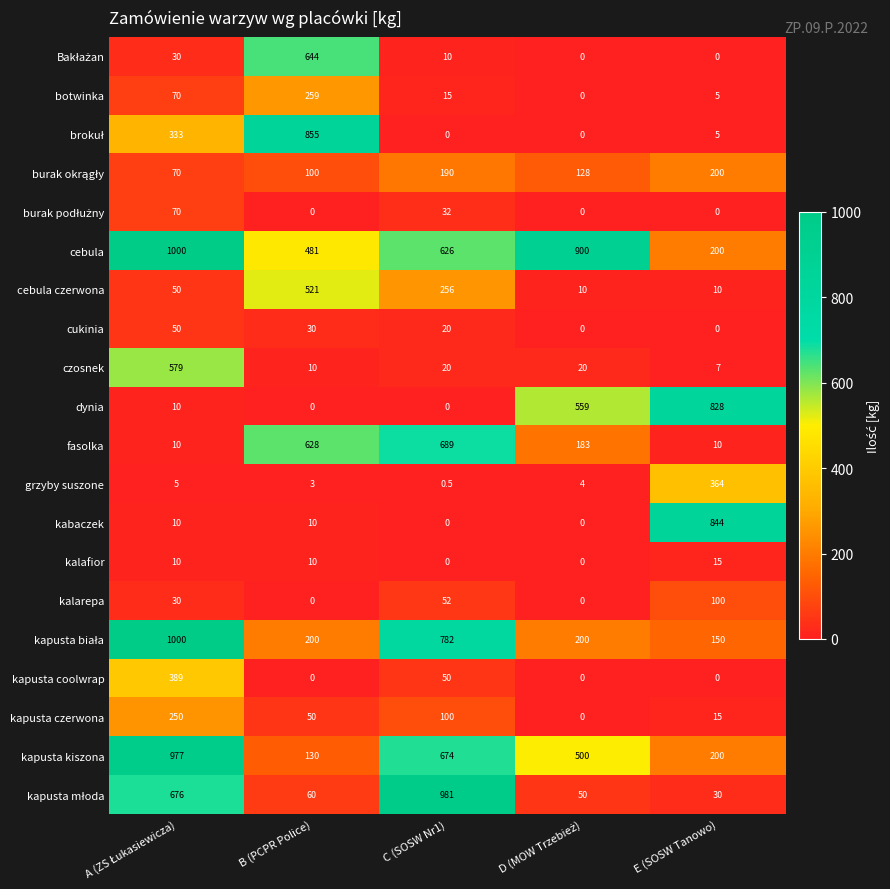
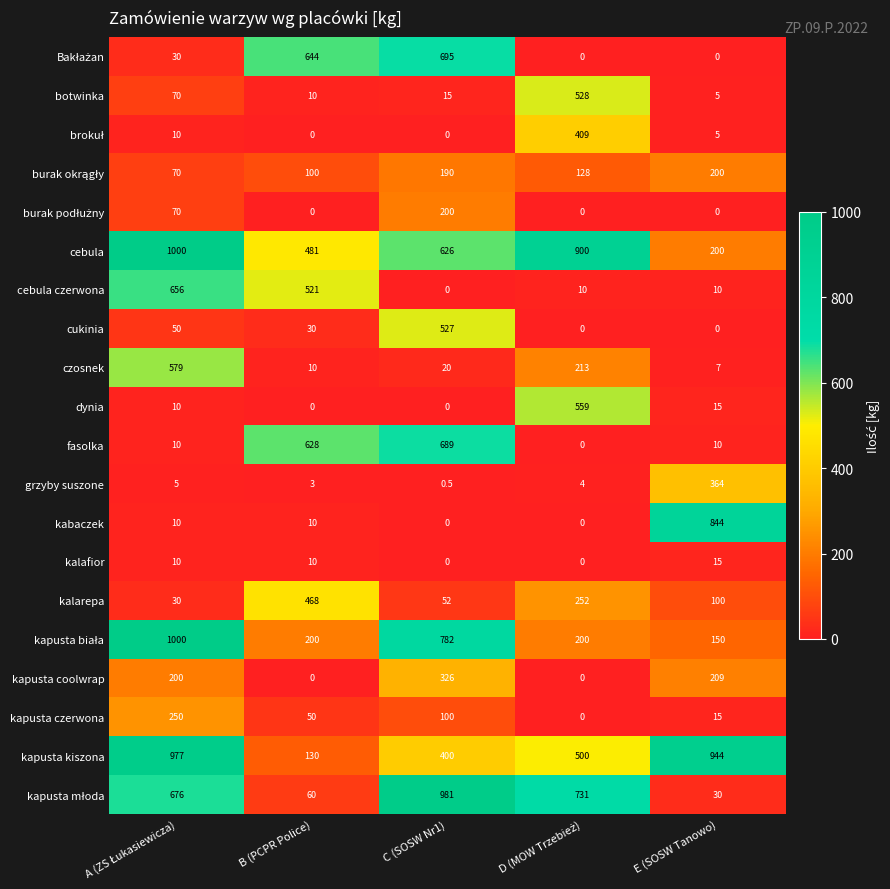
Bakłażan, C (SOSW Nr1): 10 -> 695
botwinka, B (PCPR Police): 259 -> 10
botwinka, D (MOW Trzebież): 0 -> 528
brokuł, A (ZS Łukasiewicza): 333 -> 10
brokuł, B (PCPR Police): 855 -> 0
brokuł, D (MOW Trzebież): 0 -> 409
burak podłużny, C (SOSW Nr1): 32 -> 200
cebula czerwona, A (ZS Łukasiewicza): 50 -> 656
cebula czerwona, C (SOSW Nr1): 256 -> 0
cukinia, C (SOSW Nr1): 20 -> 527
czosnek, D (MOW Trzebież): 20 -> 213
dynia, E (SOSW Tanowo): 828 -> 15
fasolka, D (MOW Trzebież): 183 -> 0
kalarepa, B (PCPR Police): 0 -> 468
kalarepa, D (MOW Trzebież): 0 -> 252
kapusta coolwrap, A (ZS Łukasiewicza): 389 -> 200
kapusta coolwrap, C (SOSW Nr1): 50 -> 326
kapusta coolwrap, E (SOSW Tanowo): 0 -> 209
kapusta kiszona, C (SOSW Nr1): 674 -> 400
kapusta kiszona, E (SOSW Tanowo): 200 -> 944
kapusta młoda, D (MOW Trzebież): 50 -> 731
